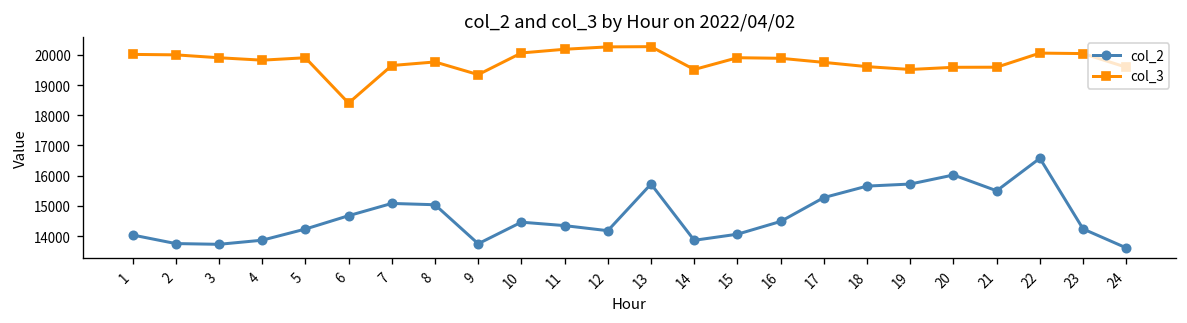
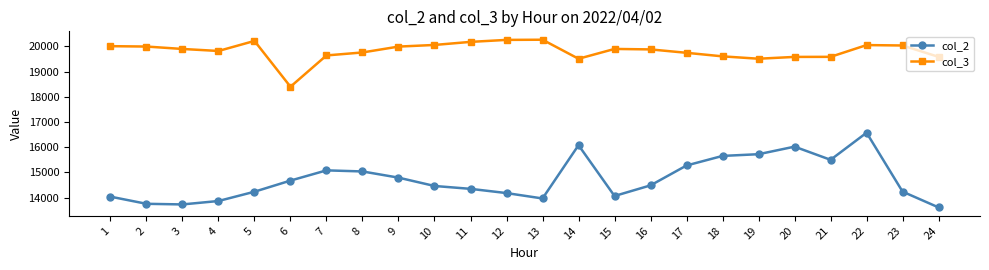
col_3, 5: 19900 -> 20200
col_2, 9: 13700 -> 14800
col_3, 9: 19300 -> 20000
col_2, 13: 15700 -> 14000
col_2, 14: 13900 -> 16100
